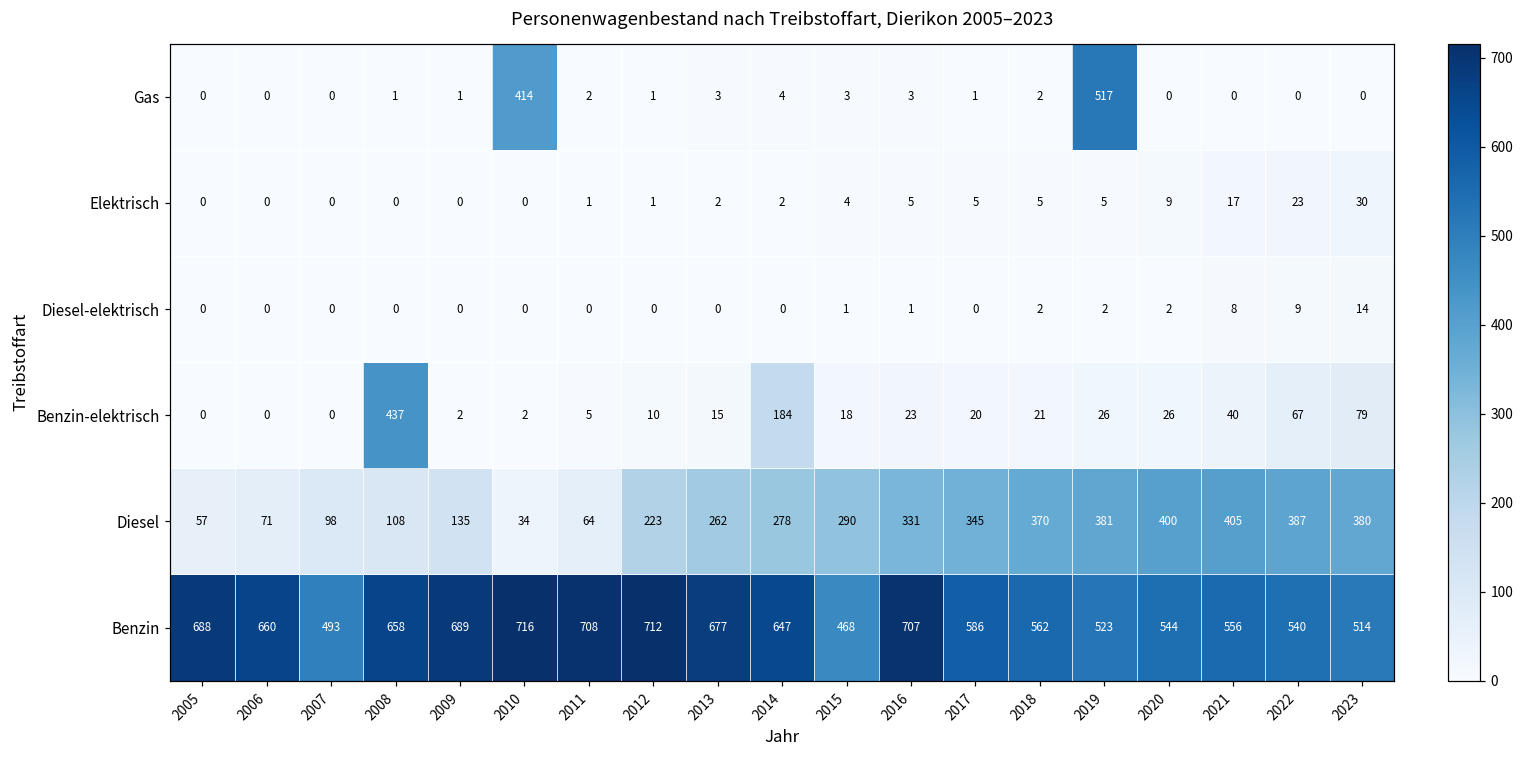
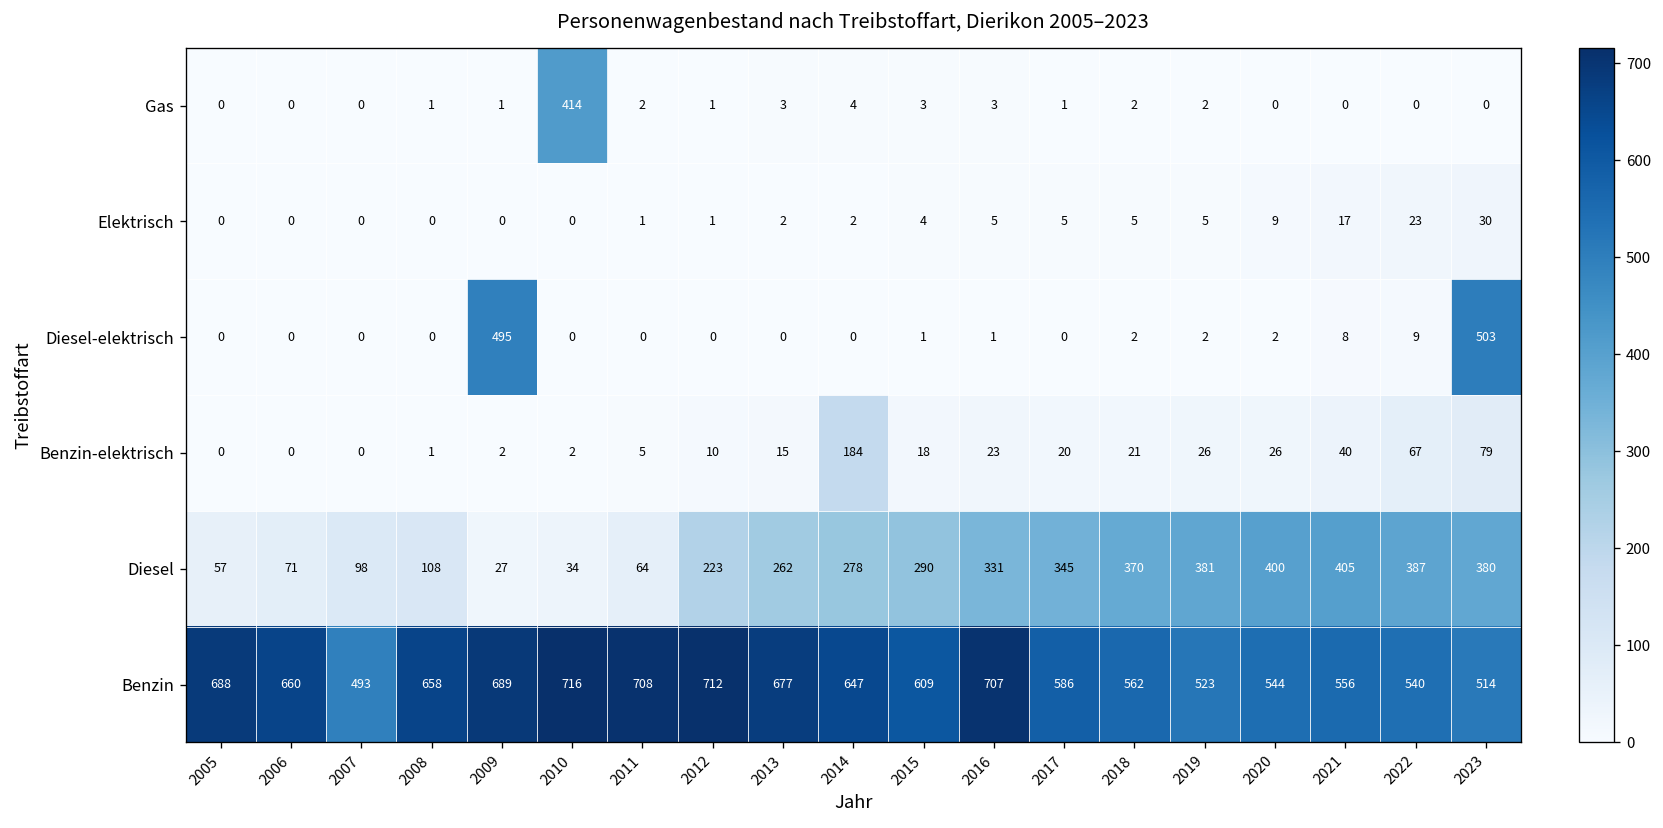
Gas, 2019: 517 -> 2
Diesel-elektrisch, 2009: 0 -> 495
Diesel-elektrisch, 2023: 14 -> 503
Benzin-elektrisch, 2008: 437 -> 1
Diesel, 2009: 135 -> 27
Benzin, 2015: 468 -> 609
